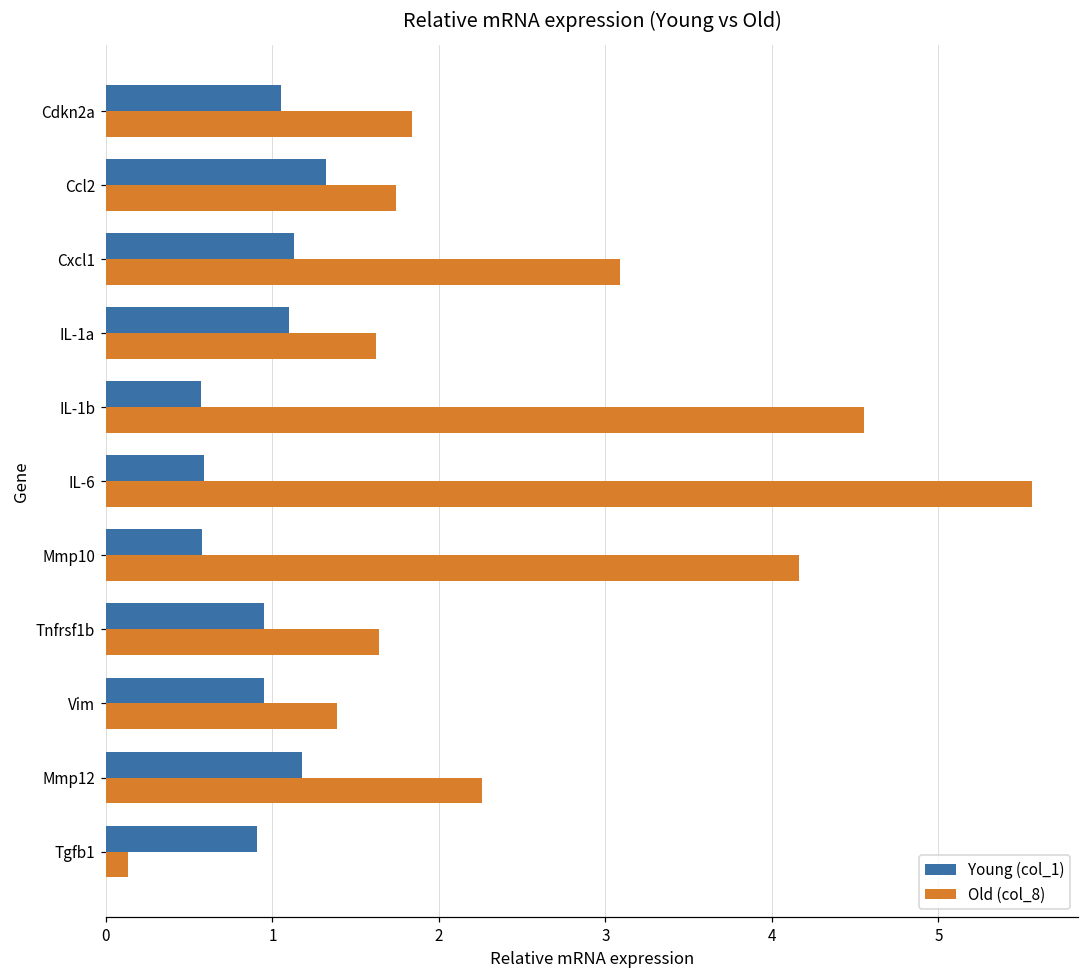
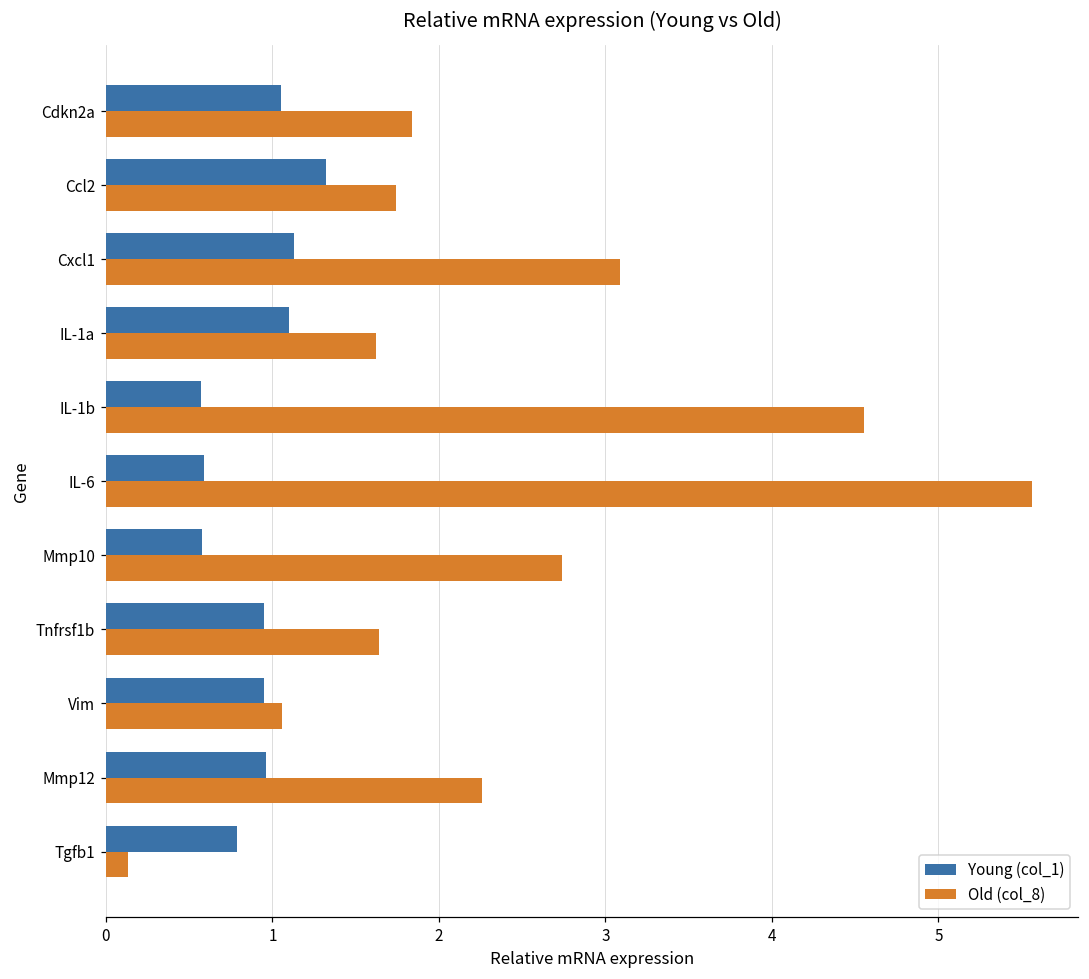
Old (col_8), Mmp10: 4.16 -> 2.74
Old (col_8), Vim: 1.39 -> 1.06
Young (col_1), Mmp12: 1.18 -> 0.96
Young (col_1), Tgfb1: 0.91 -> 0.79
